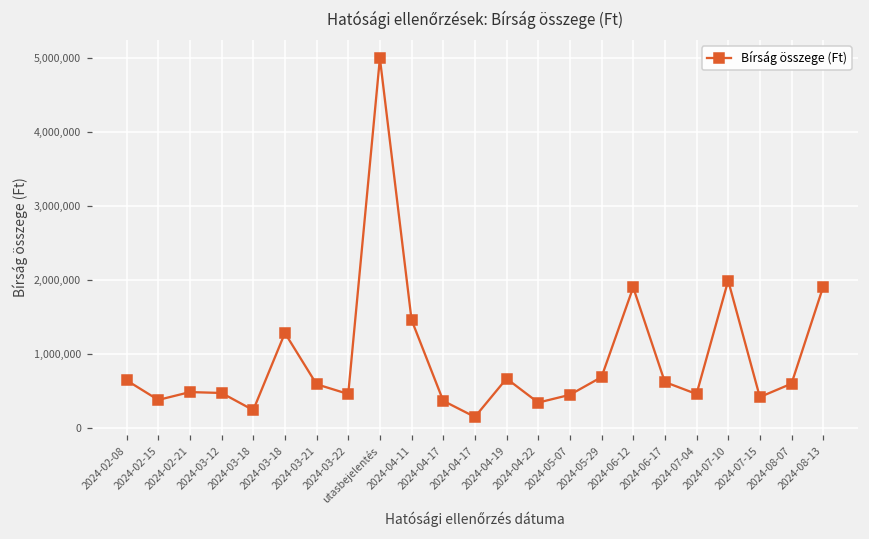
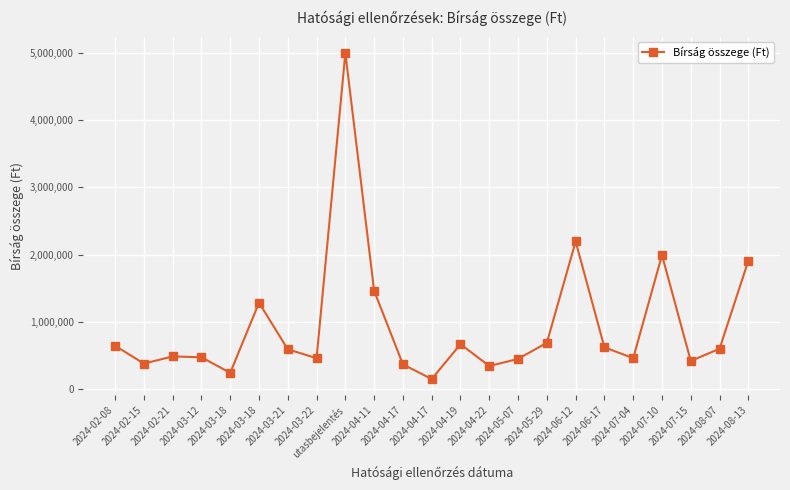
2024-06-12: 1,900,000 -> 2,200,000
